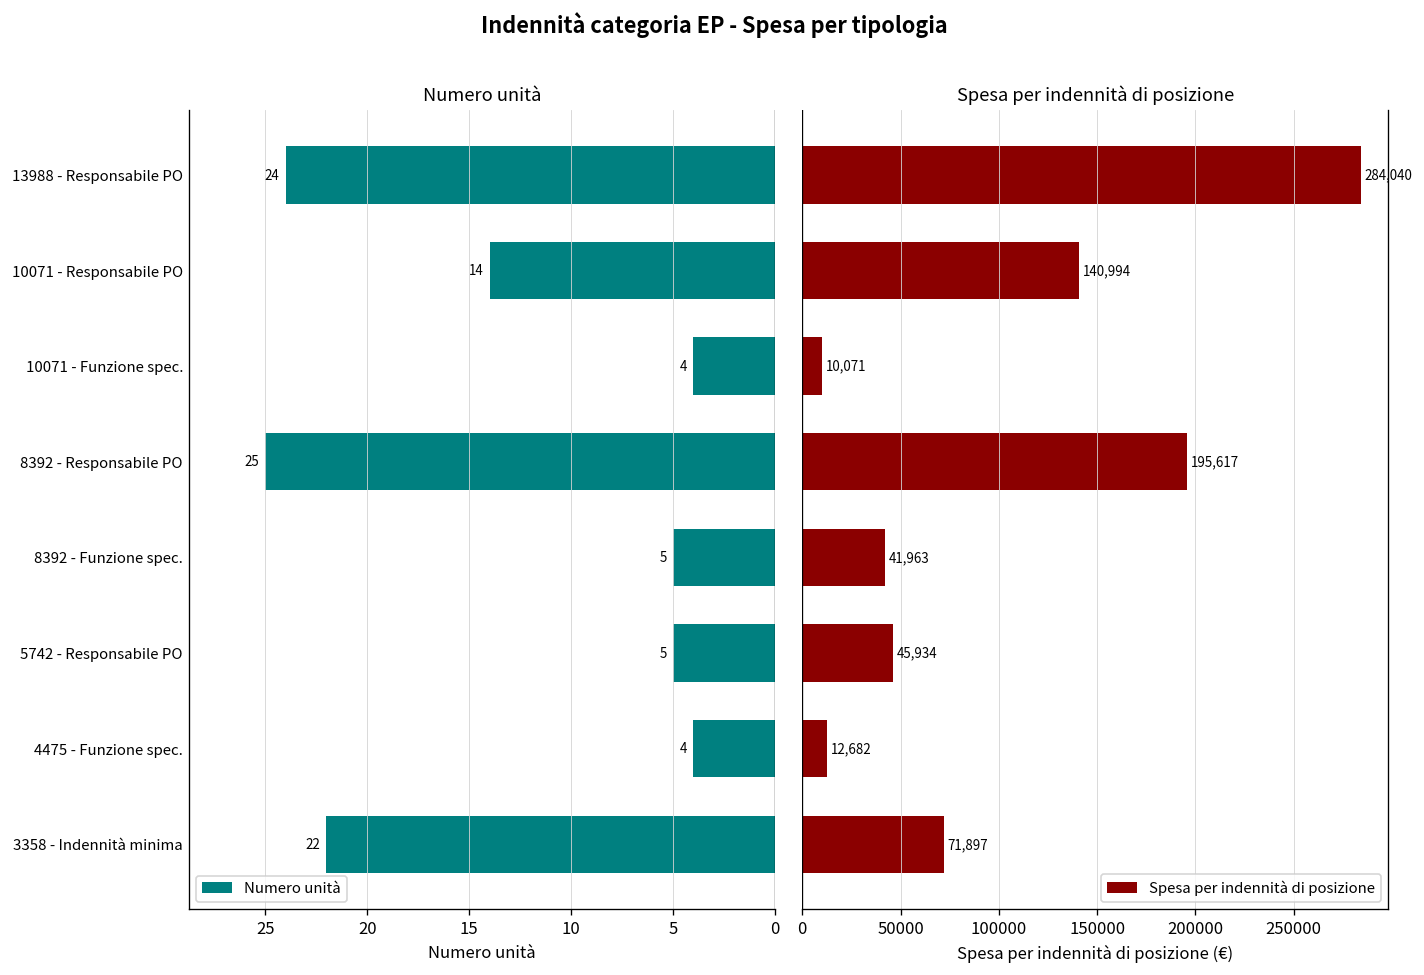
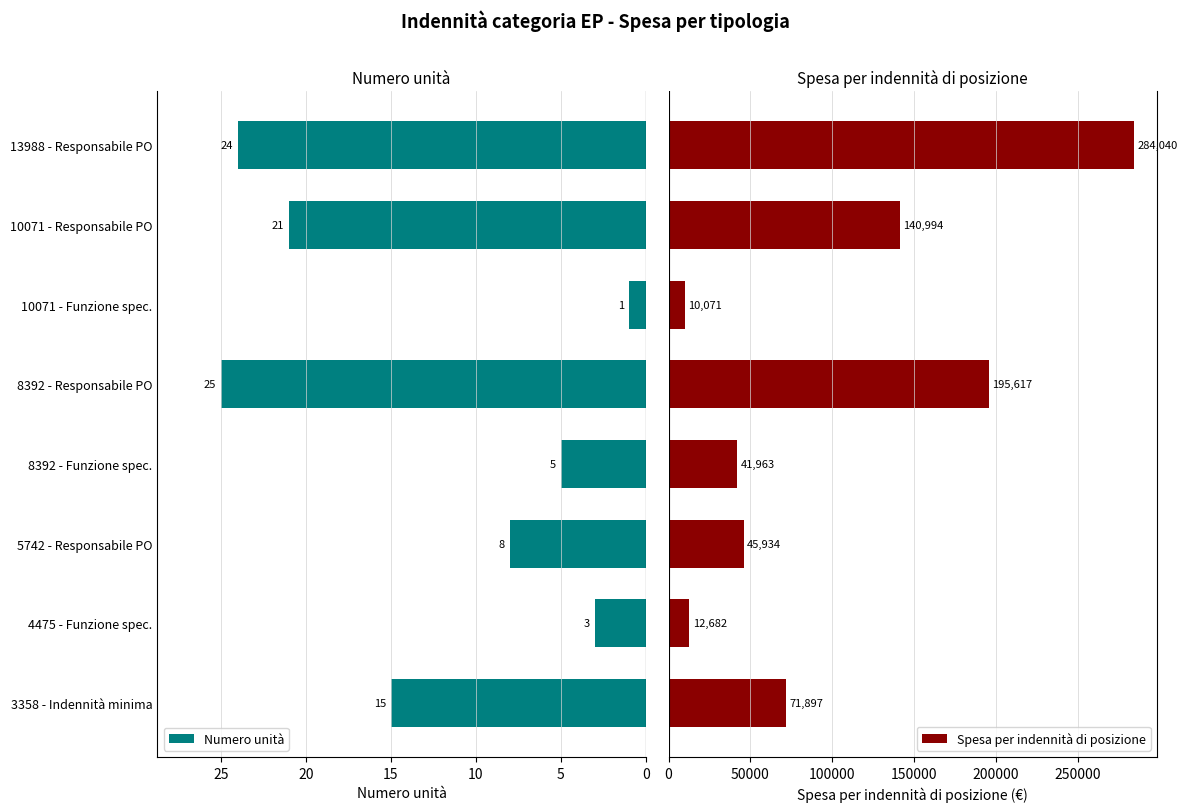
Numero unità, 10071 - Responsabile PO: 14 -> 21
Numero unità, 10071 - Funzione spec.: 4 -> 1
Numero unità, 5742 - Responsabile PO: 5 -> 8
Numero unità, 4475 - Funzione spec.: 4 -> 3
Numero unità, 3358 - Indennità minima: 22 -> 15
